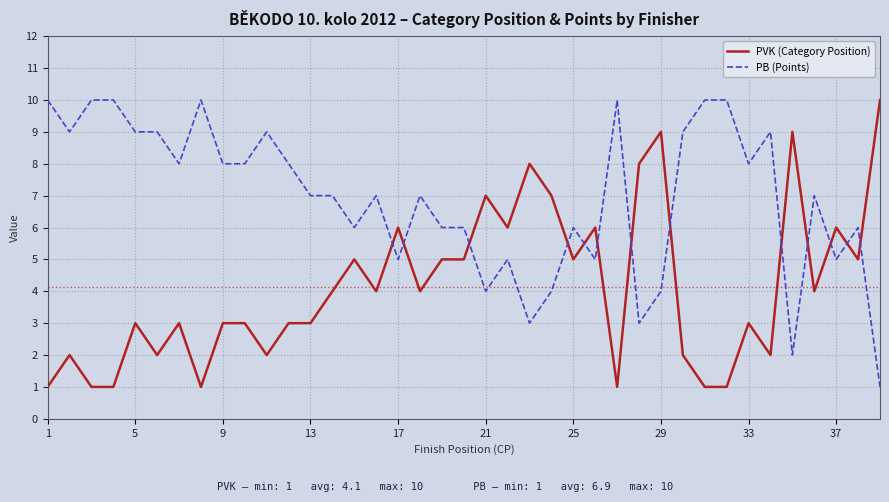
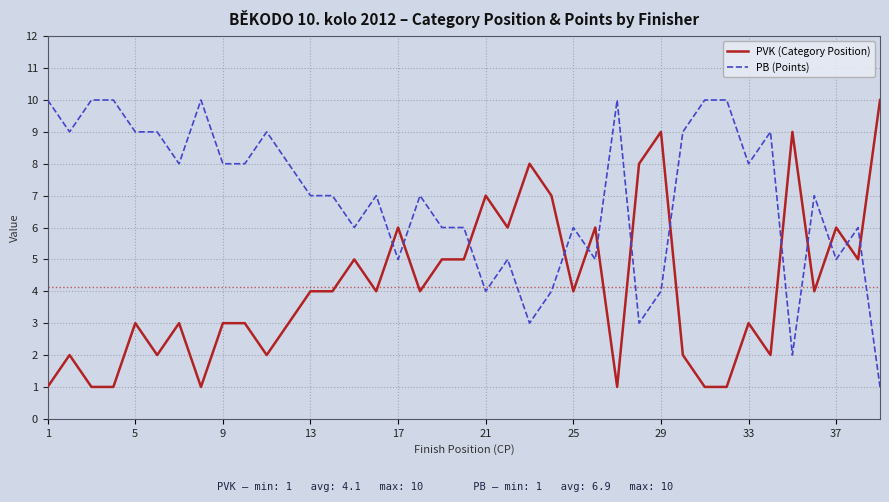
PVK (Category Position), 13: 3 -> 4
PVK (Category Position), 25: 5 -> 4
